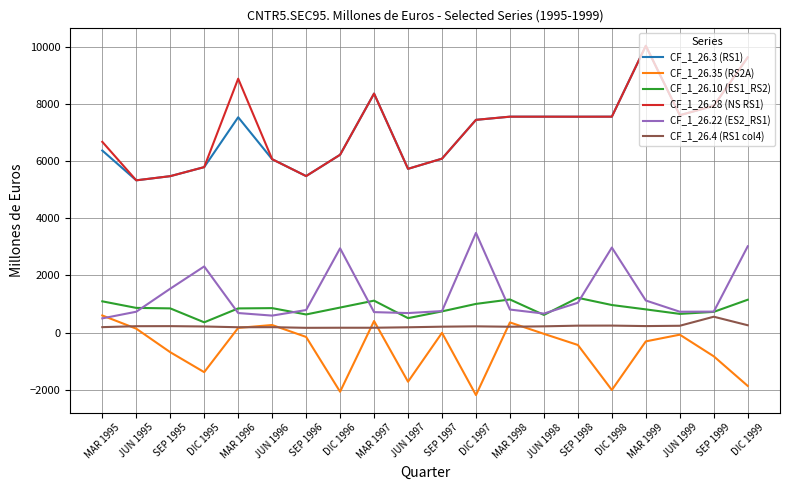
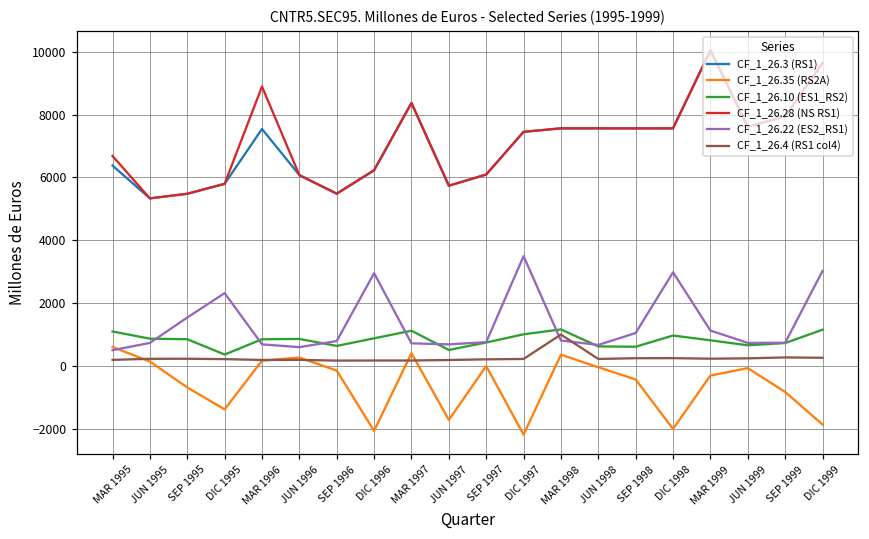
CF_1_26.4 (RS1 col4), MAR 1998: 200 -> 1000
CF_1_26.10 (ES1_RS2), SEP 1998: 1200 -> 600
CF_1_26.4 (RS1 col4), SEP 1999: 600 -> 300
